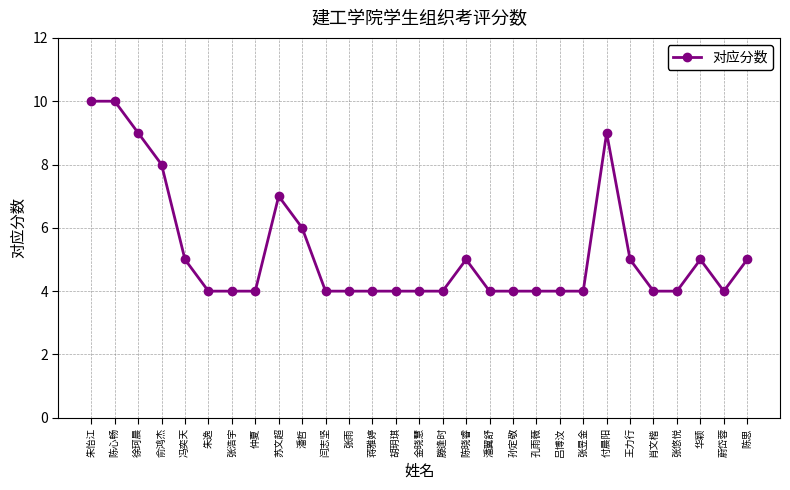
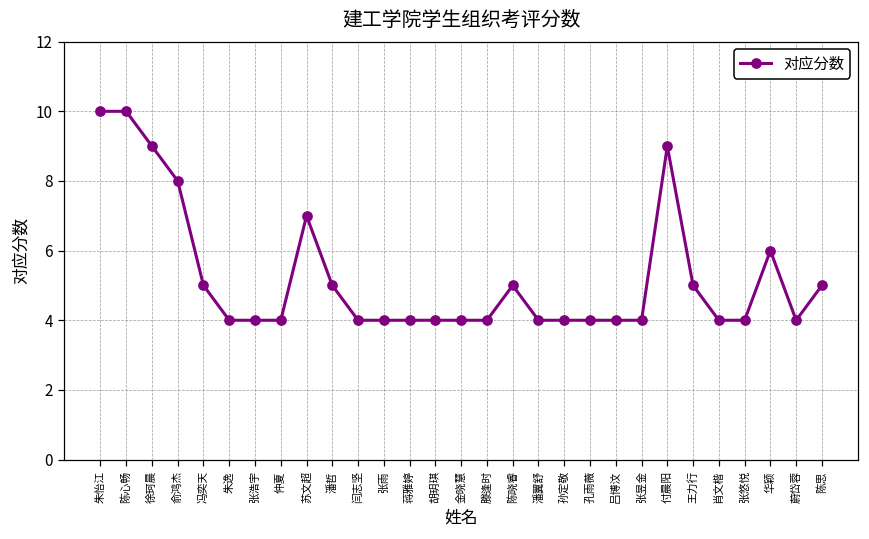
潘哲: 6 -> 5
华颖: 5 -> 6
